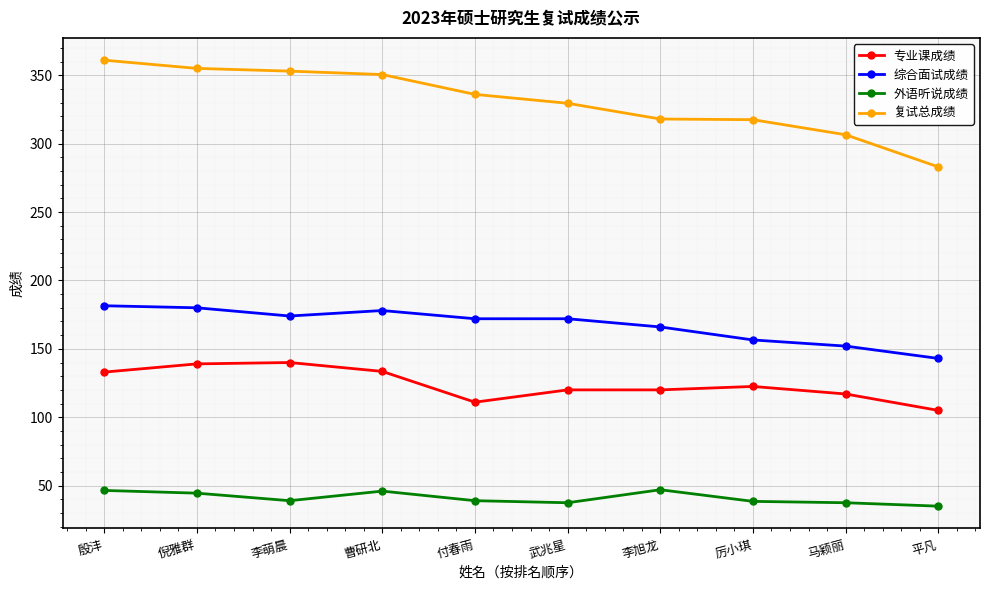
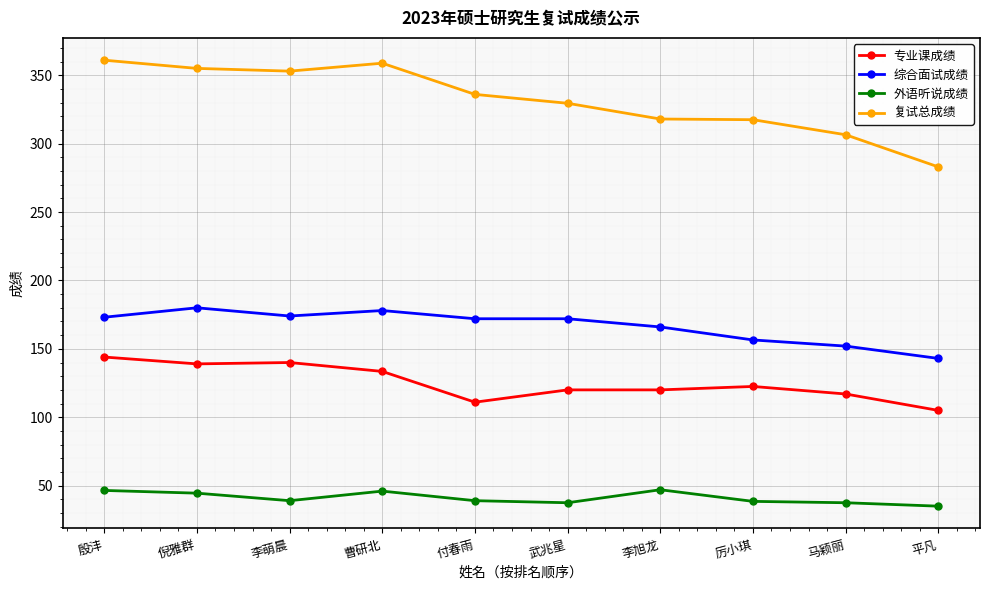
专业课成绩, 殷沣: 133 -> 144
综合面试成绩, 殷沣: 182 -> 173
复试总成绩, 曹研北: 351 -> 359
